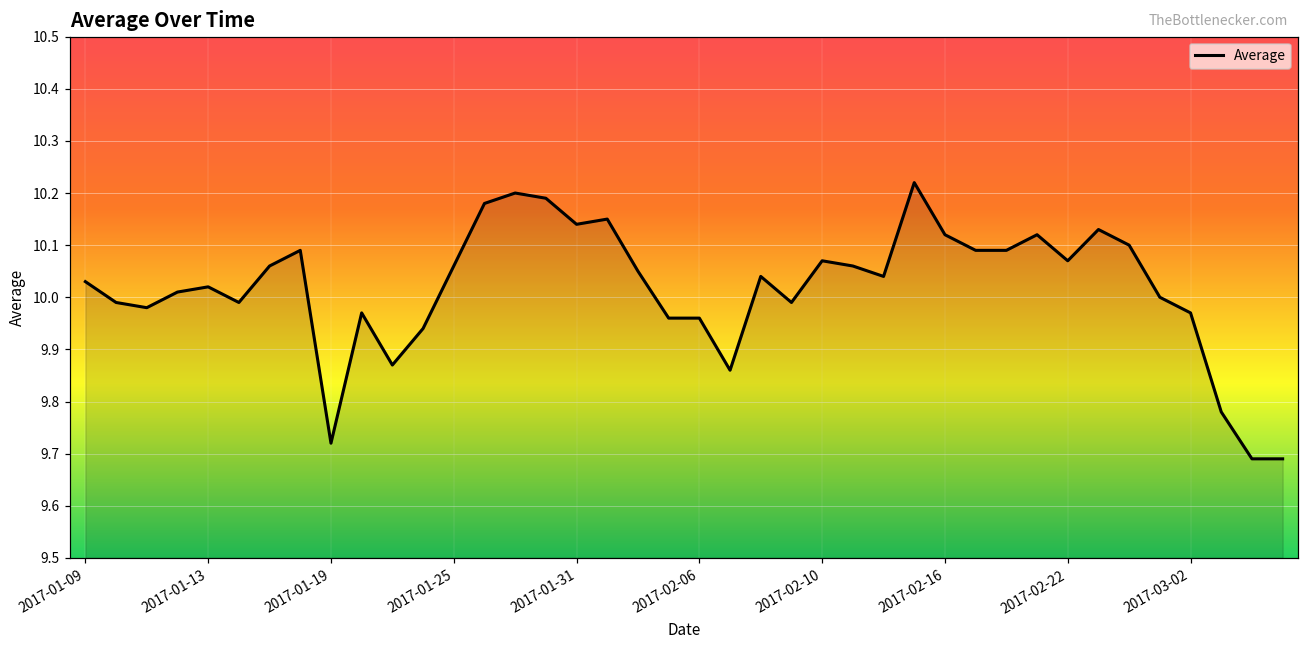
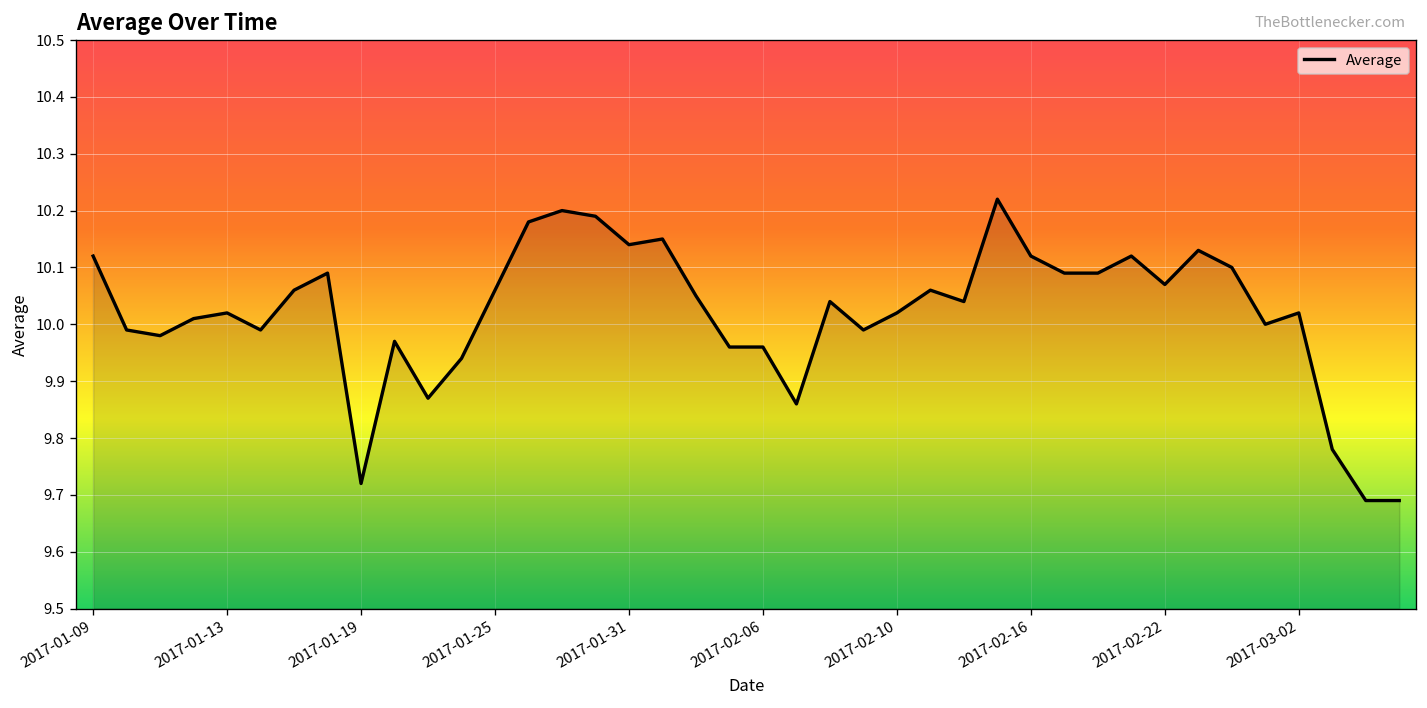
2017-01-09: 10.03 -> 10.12
2017-02-10: 10.07 -> 10.02
2017-03-02: 9.97 -> 10.02
